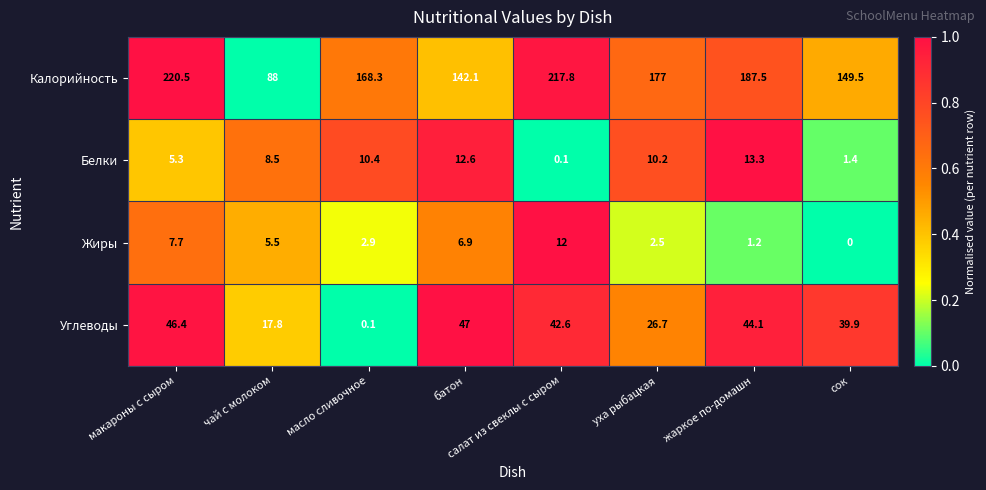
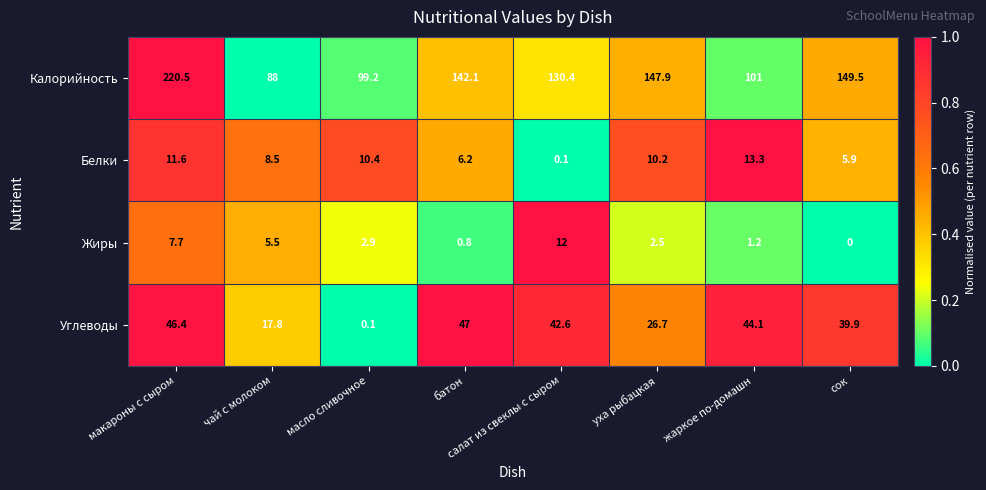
Калорийность, масло сливочное: 168.3 -> 99.2
Калорийность, салат из свеклы с сыром: 217.8 -> 130.4
Калорийность, уха рыбацкая: 177 -> 147.9
Калорийность, жаркое по-домашн: 187.5 -> 101
Белки, макароны с сыром: 5.3 -> 11.6
Белки, батон: 12.6 -> 6.2
Белки, сок: 1.4 -> 5.9
Жиры, батон: 6.9 -> 0.8
